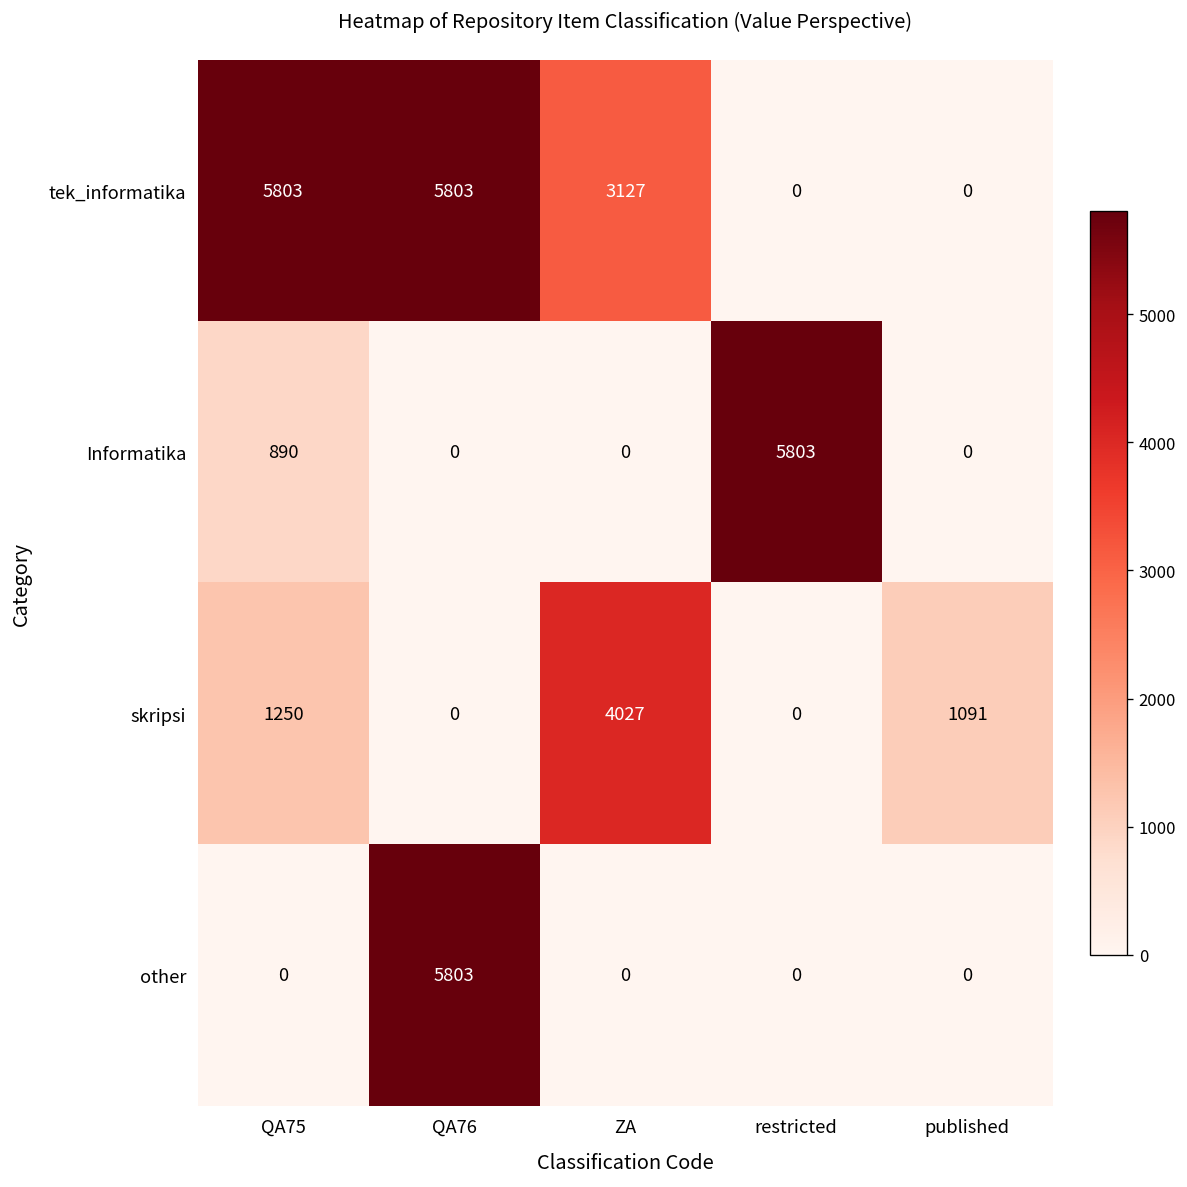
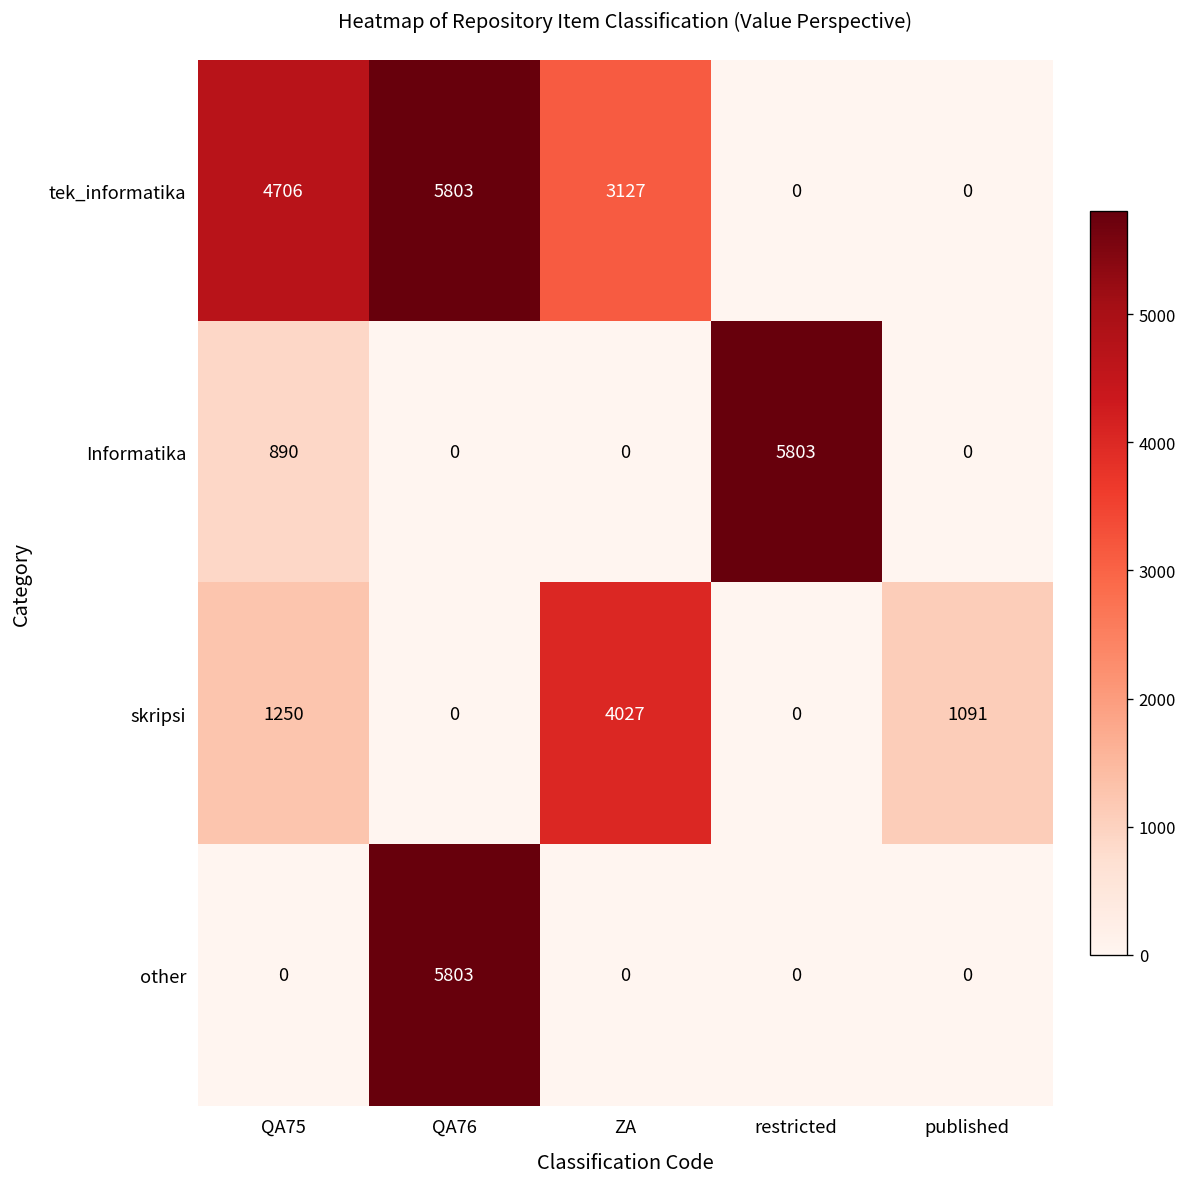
tek_informatika, QA75: 5803 -> 4706
